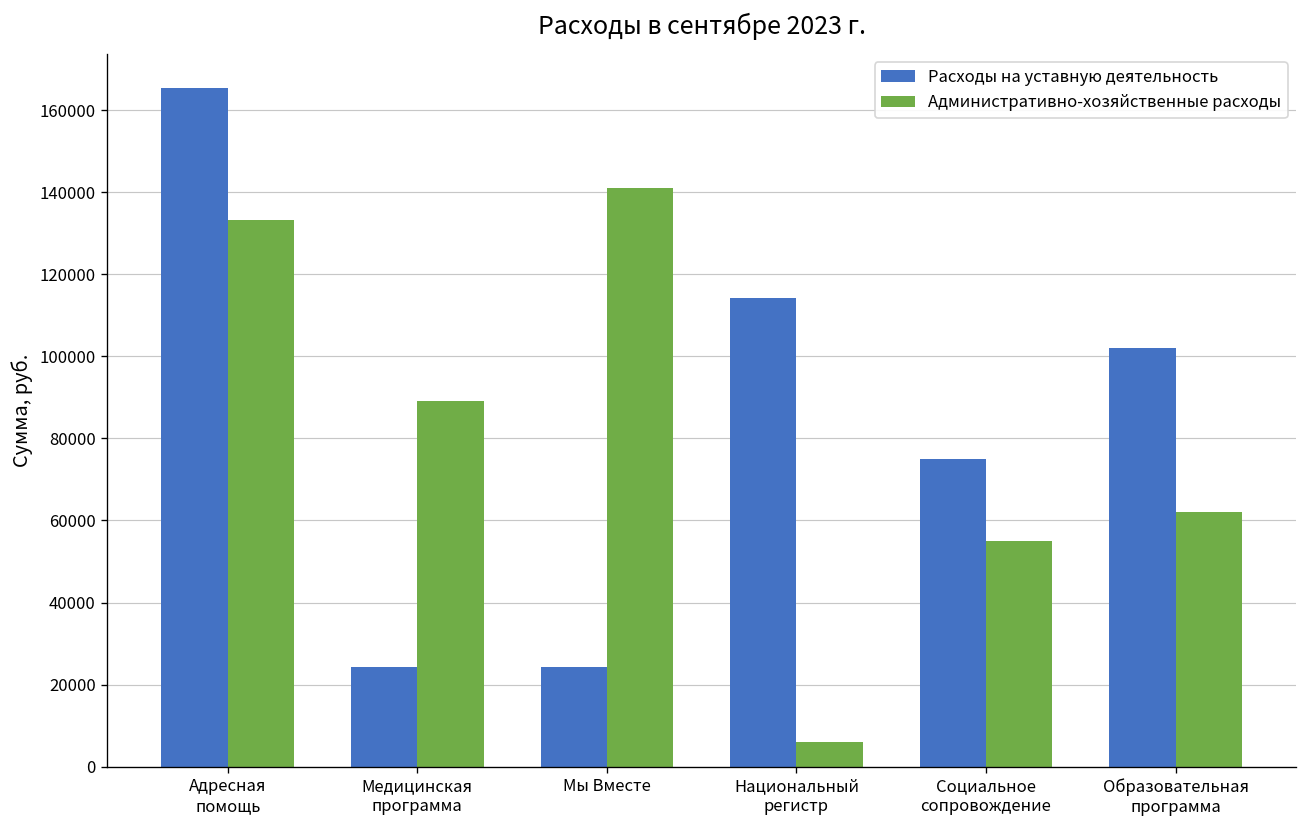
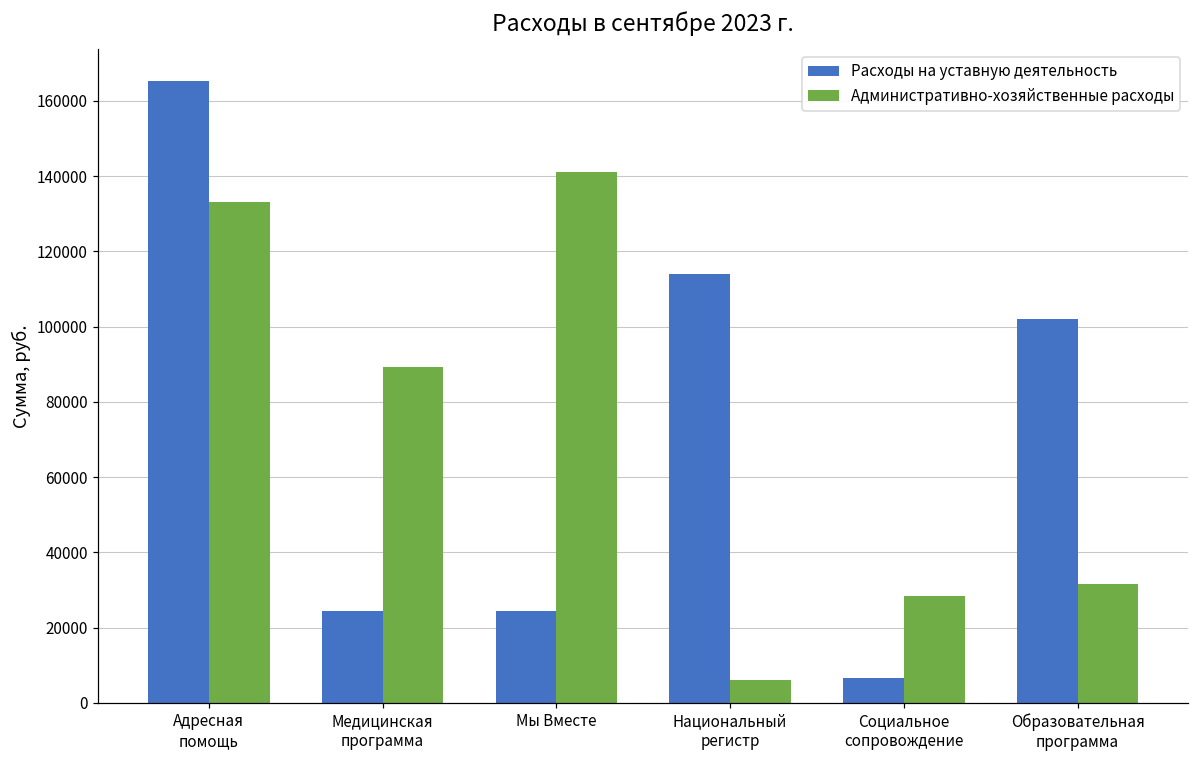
Расходы на уставную деятельность, Социальное сопровождение: 75000 -> 7000
Административно-хозяйственные расходы, Социальное сопровождение: 55000 -> 28000
Административно-хозяйственные расходы, Образовательная программа: 62000 -> 31000
